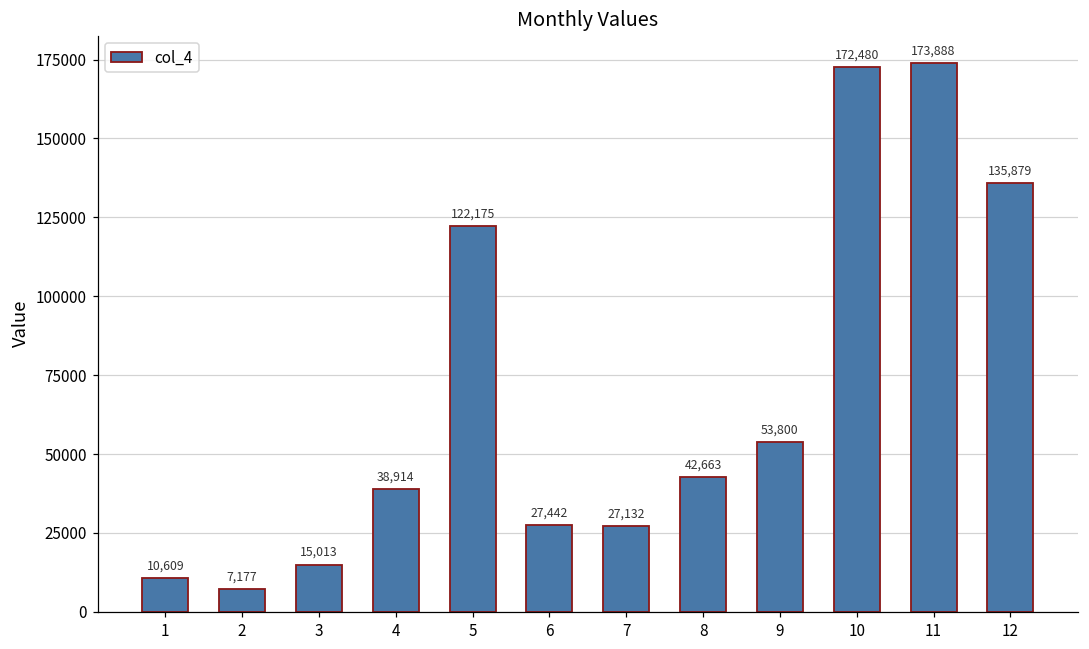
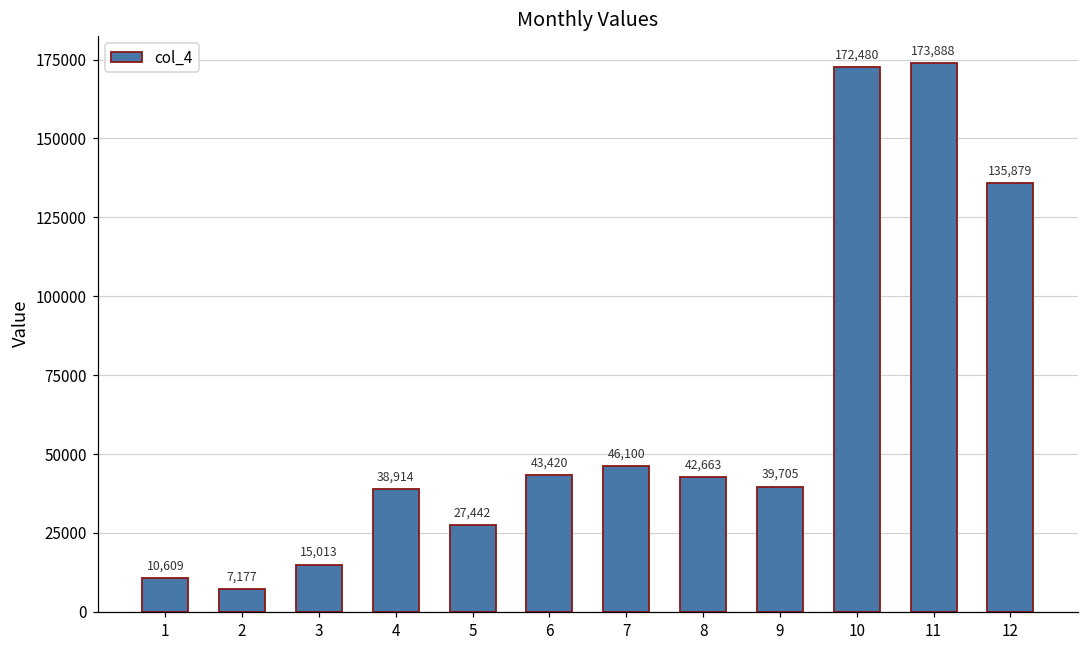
5: 122,175 -> 27,442
6: 27,442 -> 43,420
7: 27,132 -> 46,100
9: 53,800 -> 39,705
